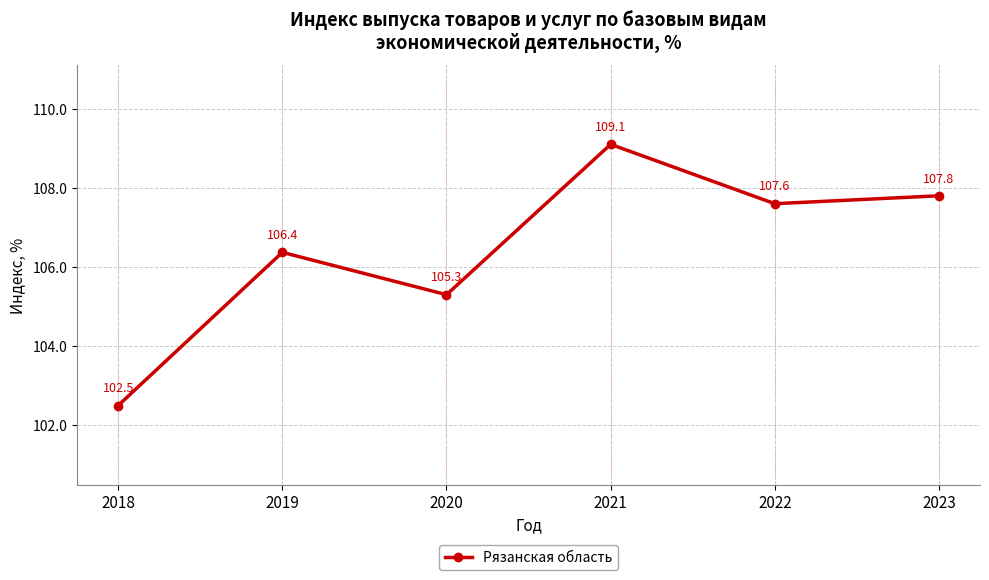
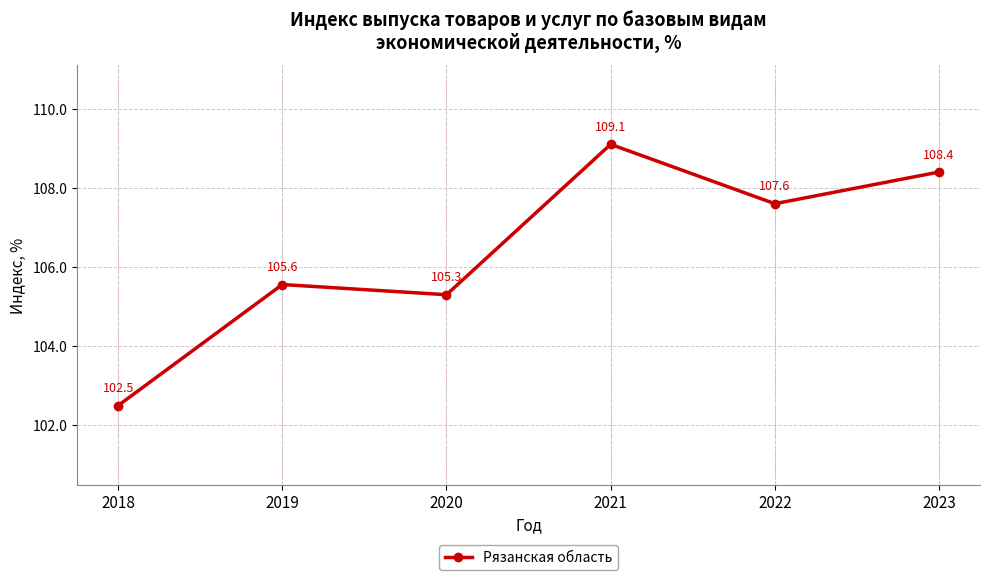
2019: 106.4 -> 105.6
2023: 107.8 -> 108.4
